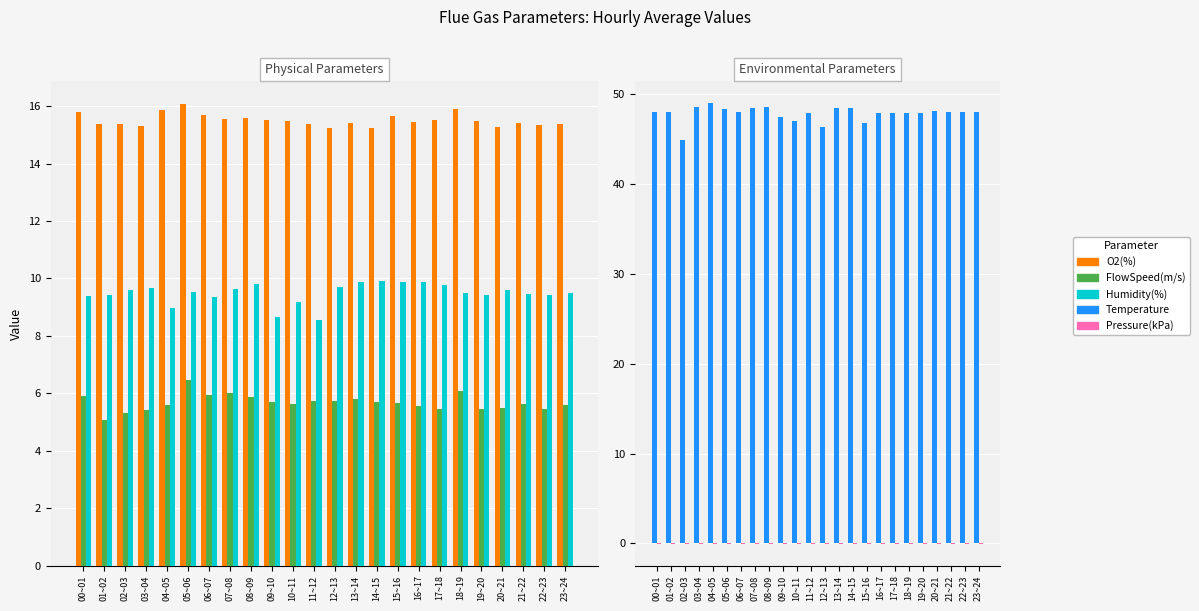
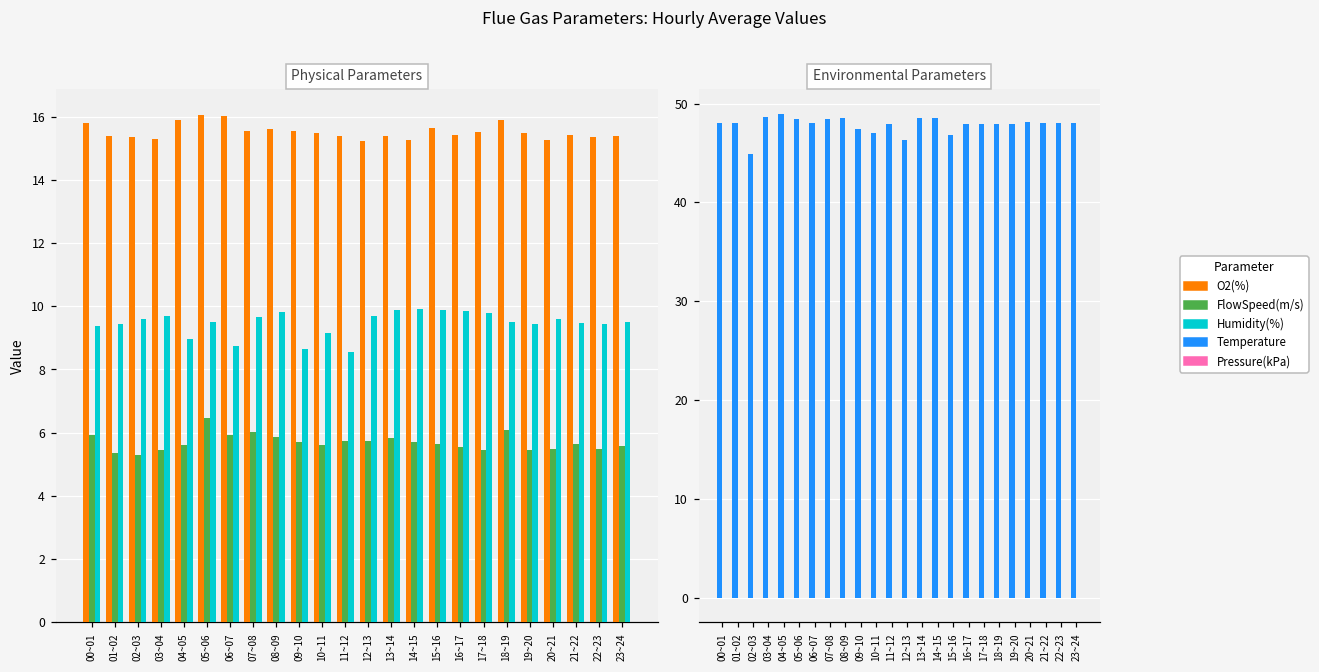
Physical Parameters, FlowSpeed(m/s), 01~02: 5.1 -> 5.4
Physical Parameters, O2(%), 06~07: 15.7 -> 16.0
Physical Parameters, Humidity(%), 06~07: 9.3 -> 8.7
